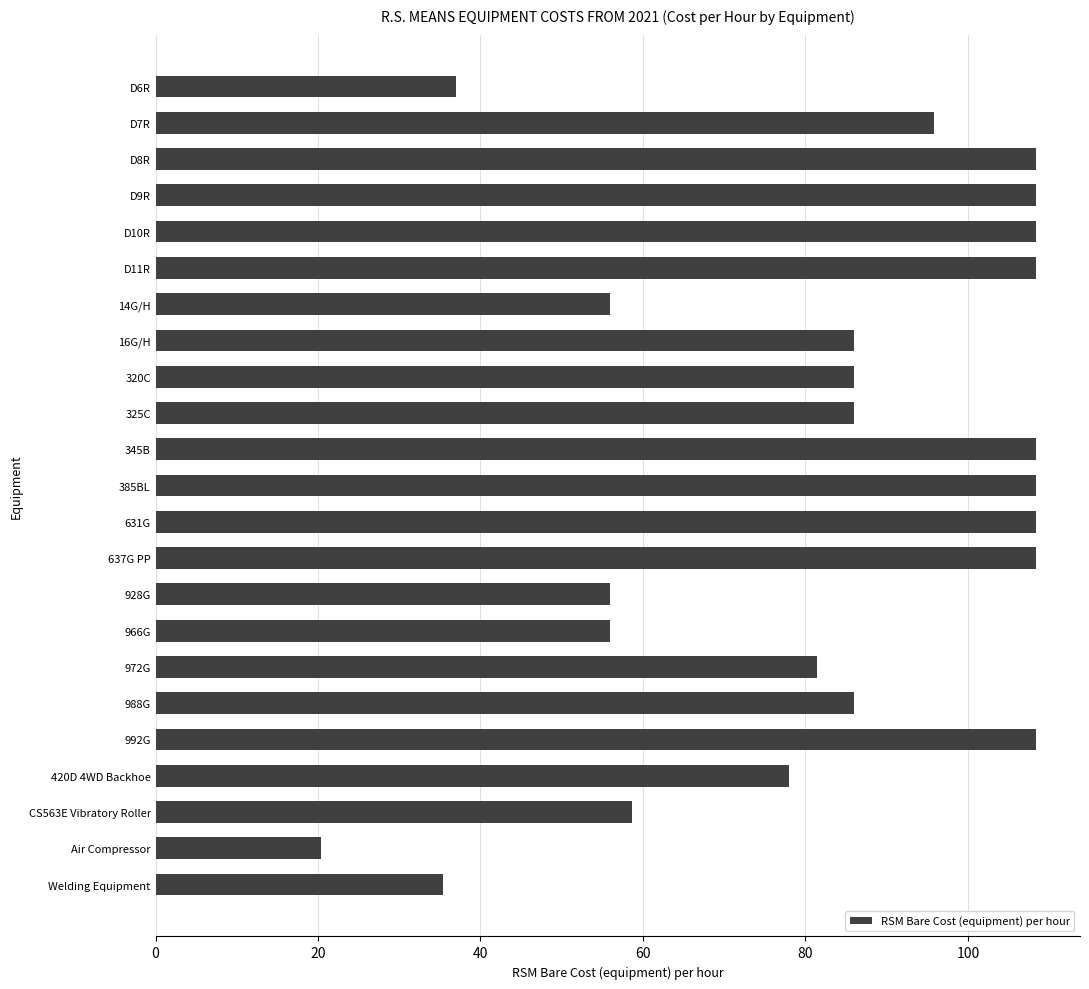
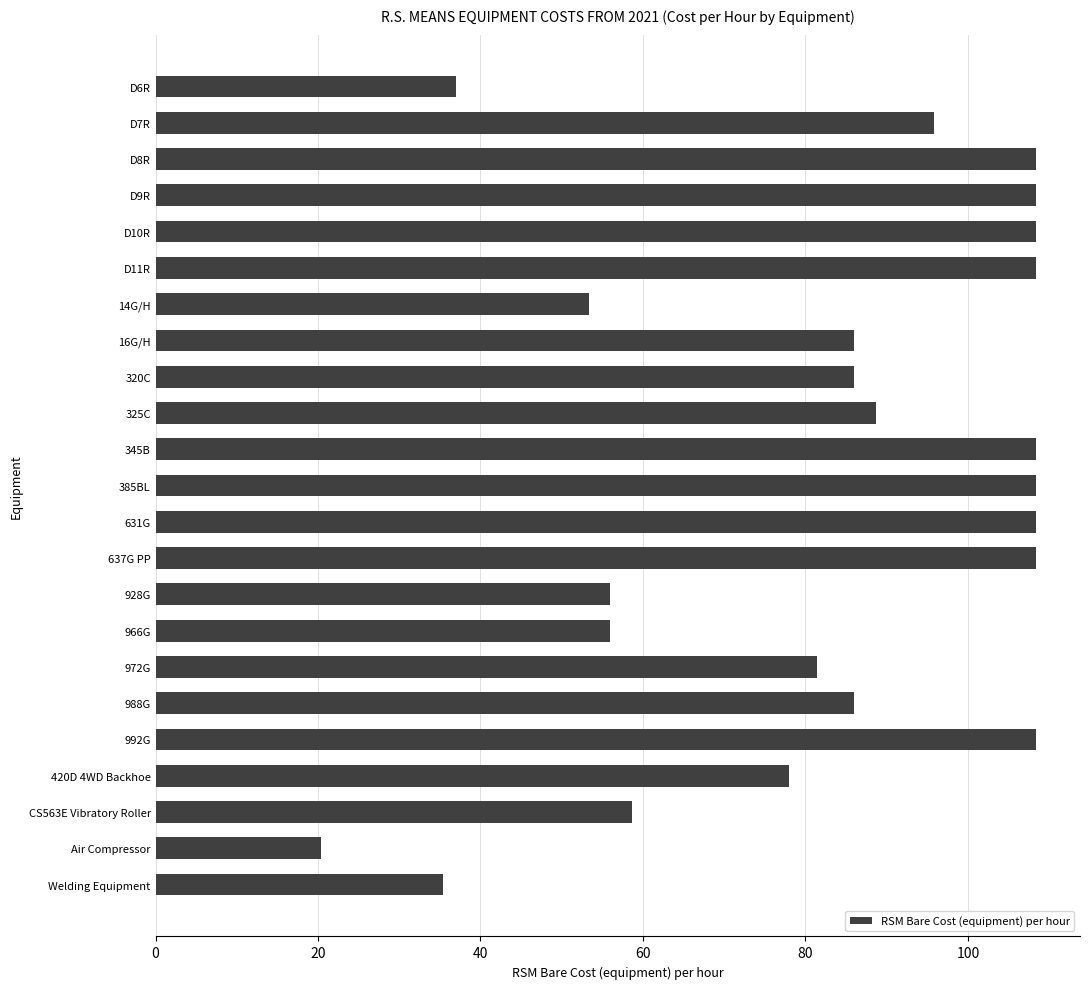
14G/H: 56 -> 53
325C: 86 -> 89
